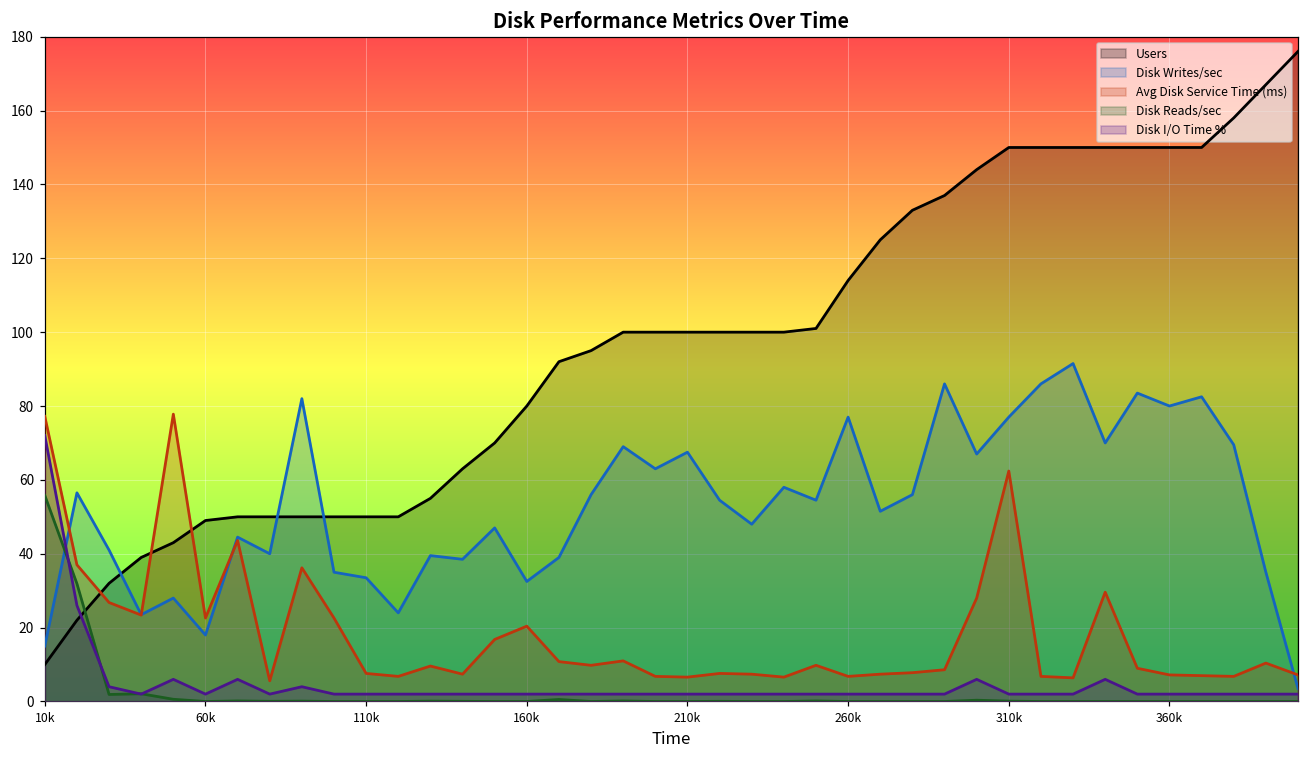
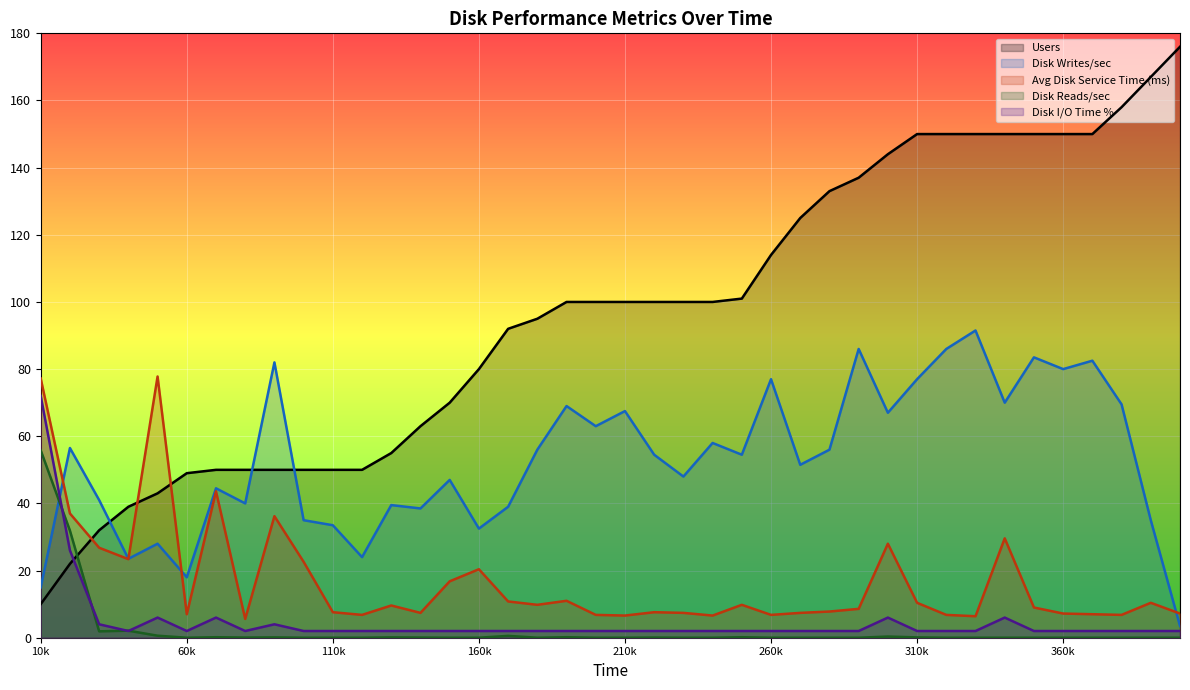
Avg Disk Service Time (ms), 60k: 23 -> 7
Avg Disk Service Time (ms), 310k: 62 -> 10
